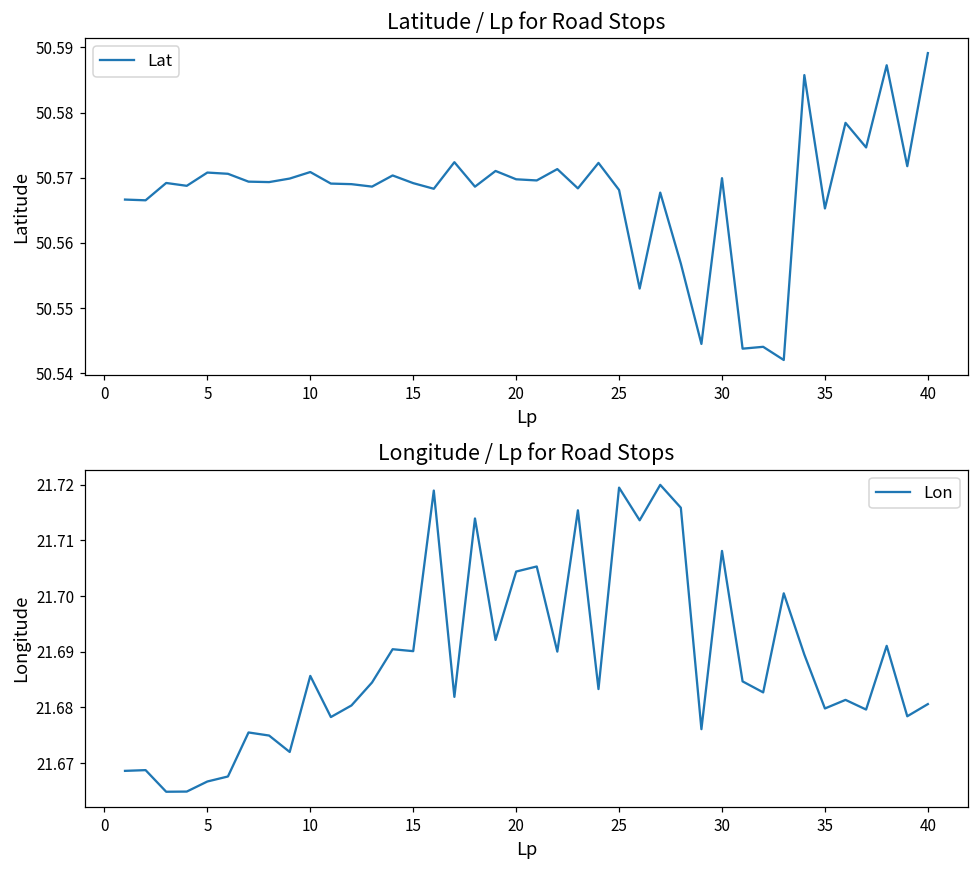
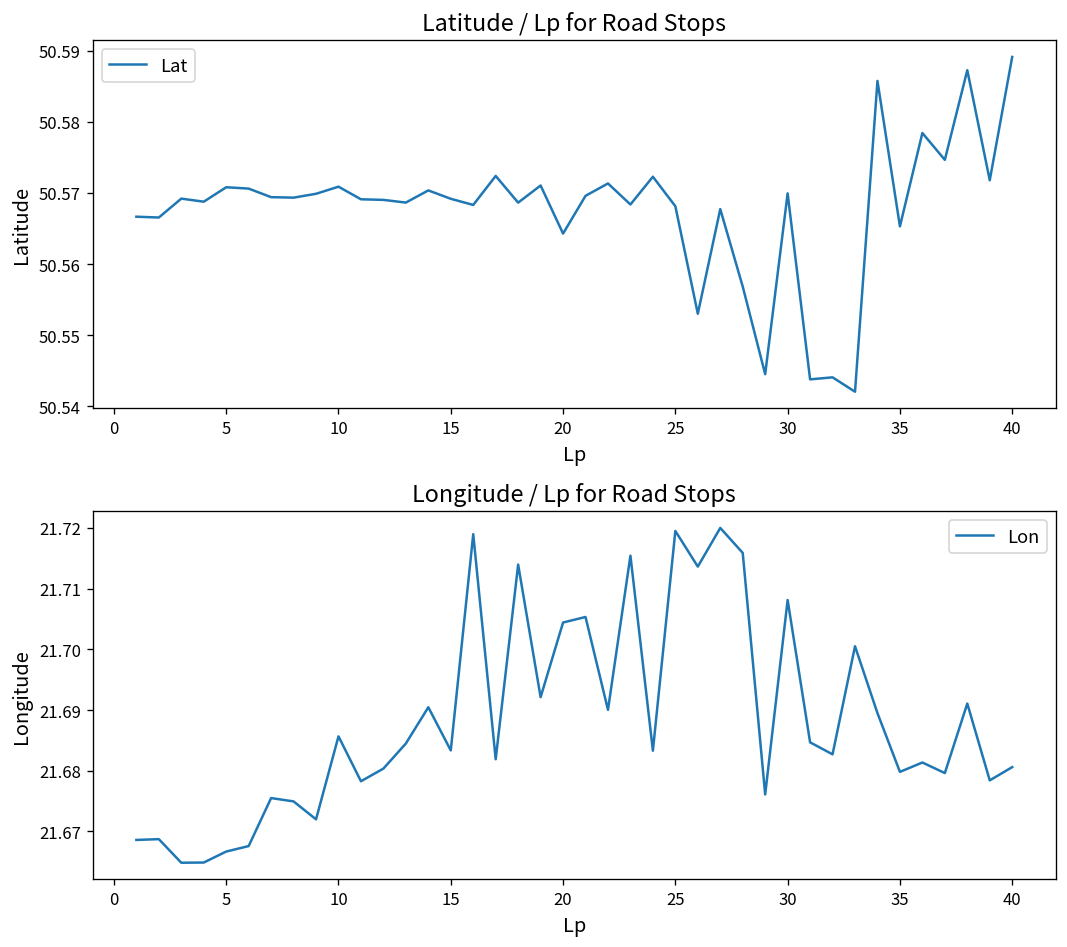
Latitude / Lp for Road Stops, 20: 50.570 -> 50.564
Longitude / Lp for Road Stops, 15: 21.690 -> 21.683
